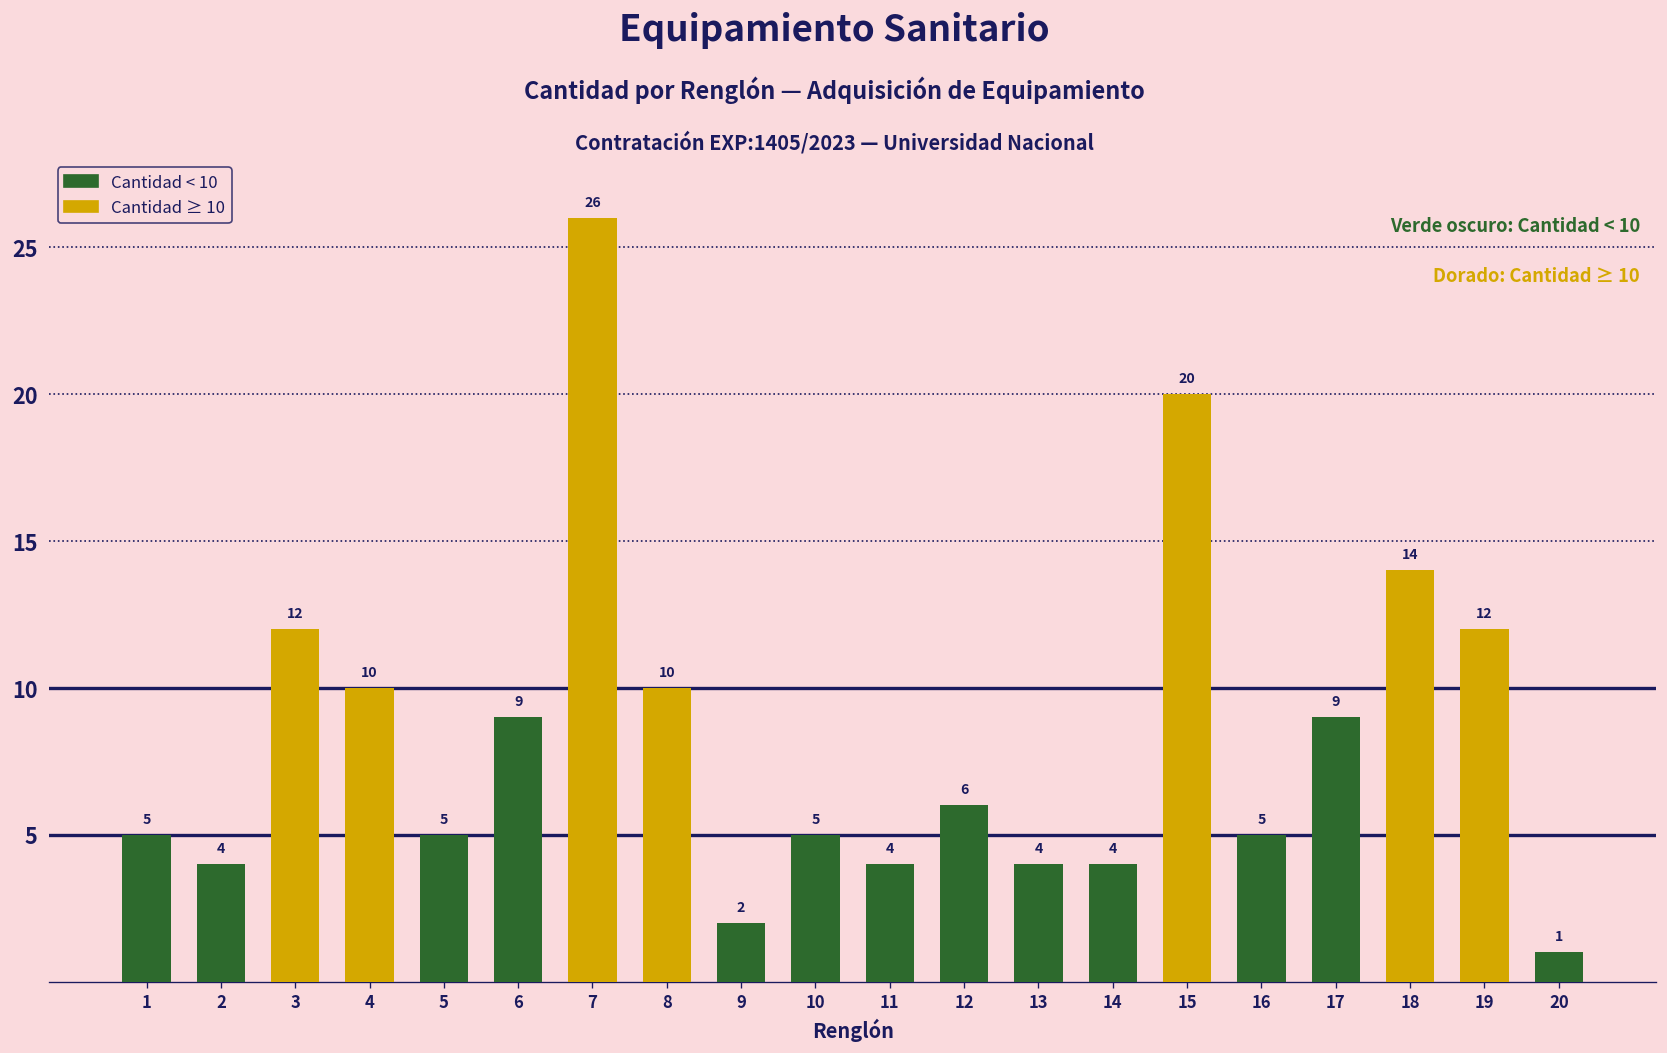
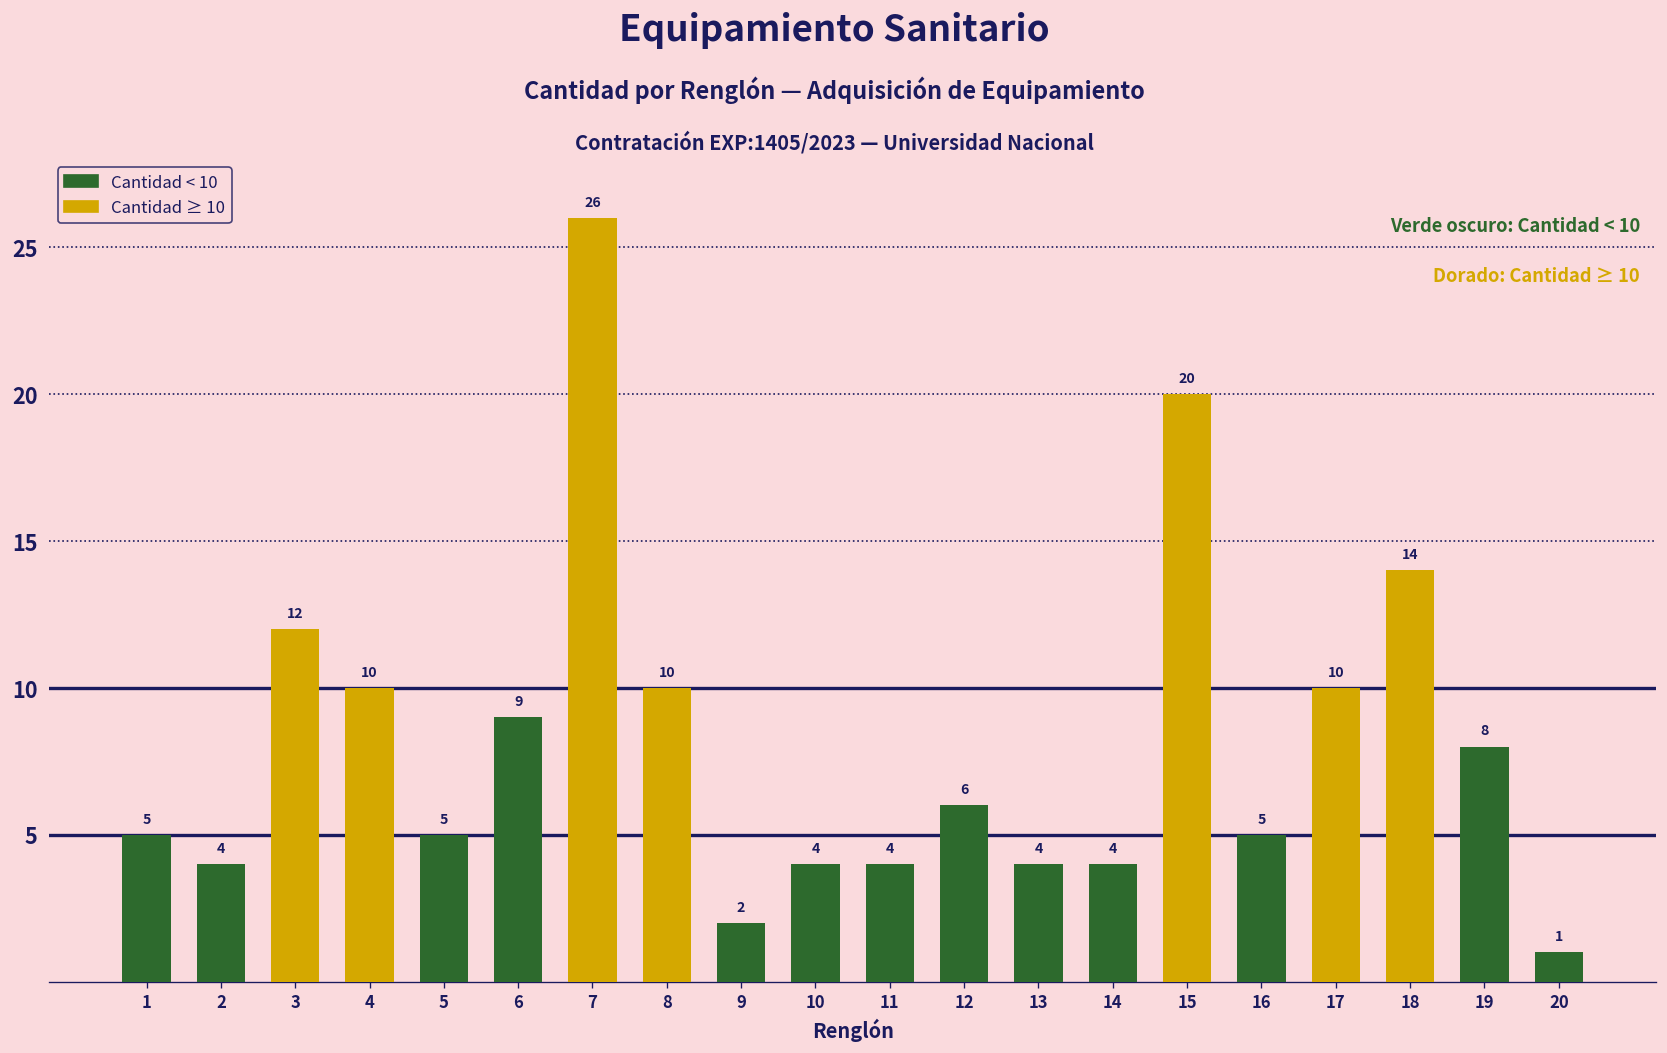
10: 5 -> 4
17: 9 -> 10
19: 12 -> 8
